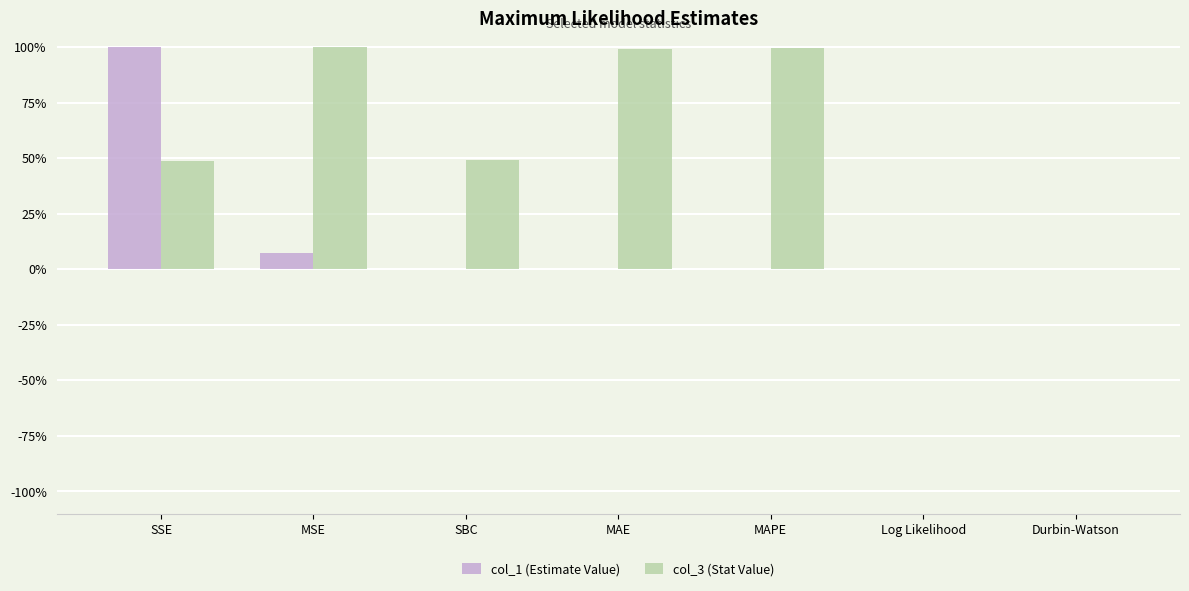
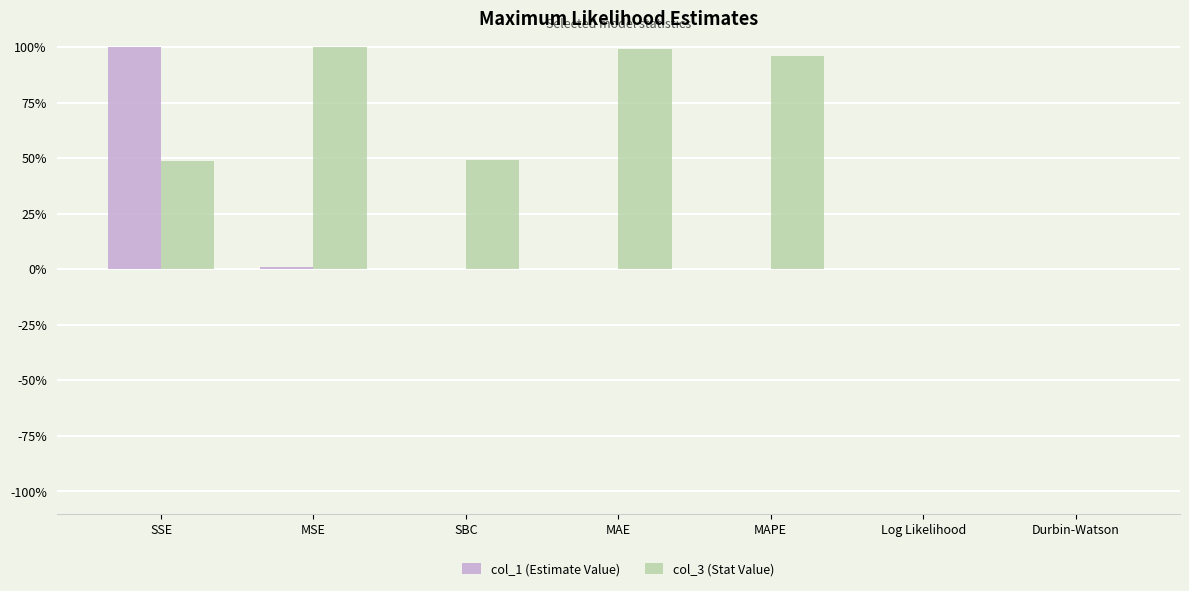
col_1 (Estimate Value), MSE: 7% -> 1%
col_3 (Stat Value), MAPE: 99% -> 96%
